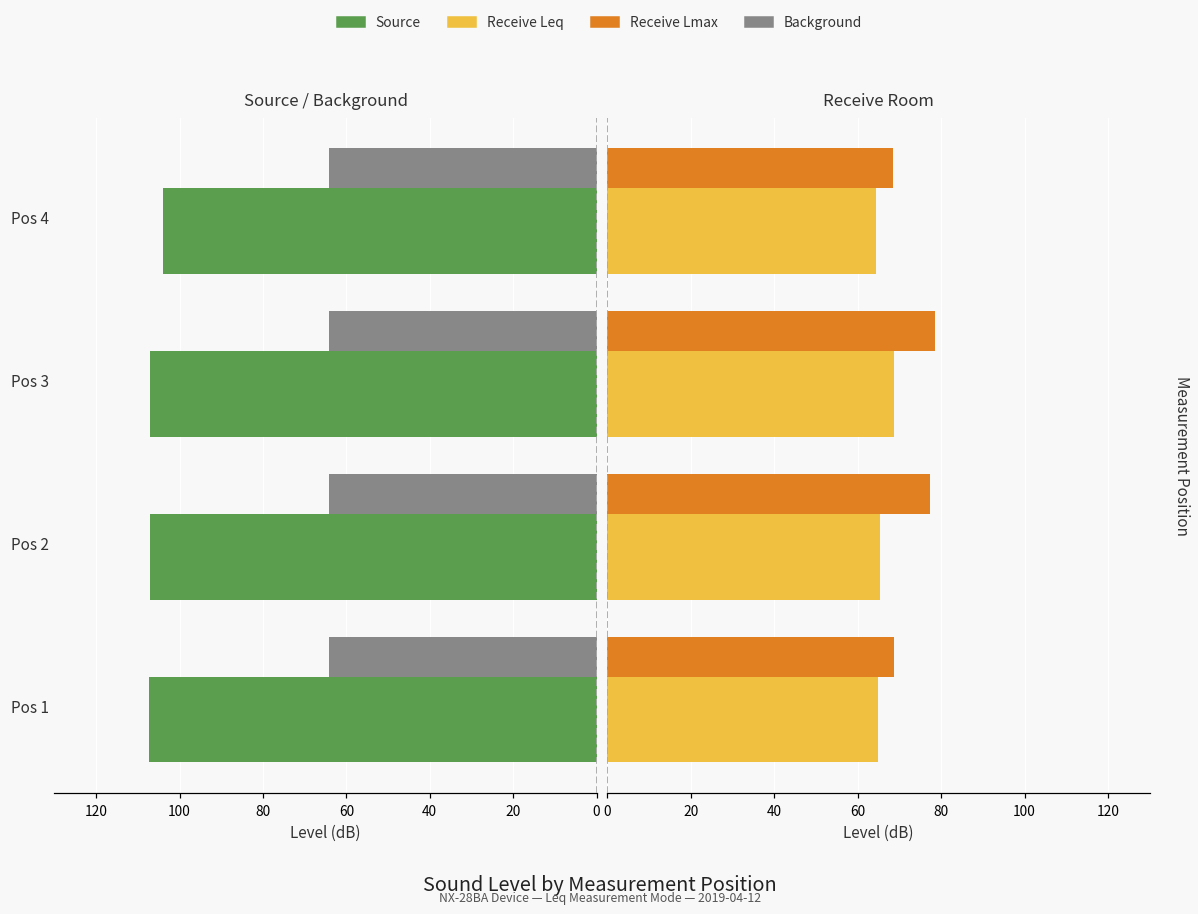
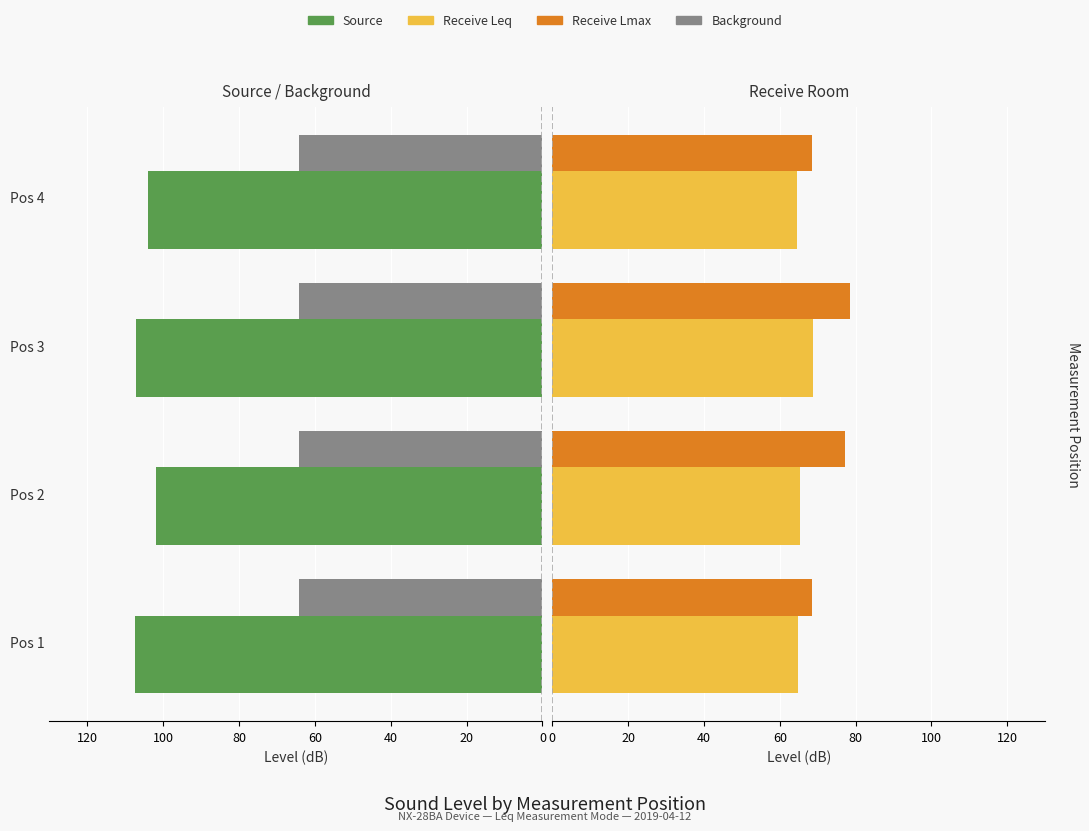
Source / Background, Source, Pos 2: 107 -> 102
